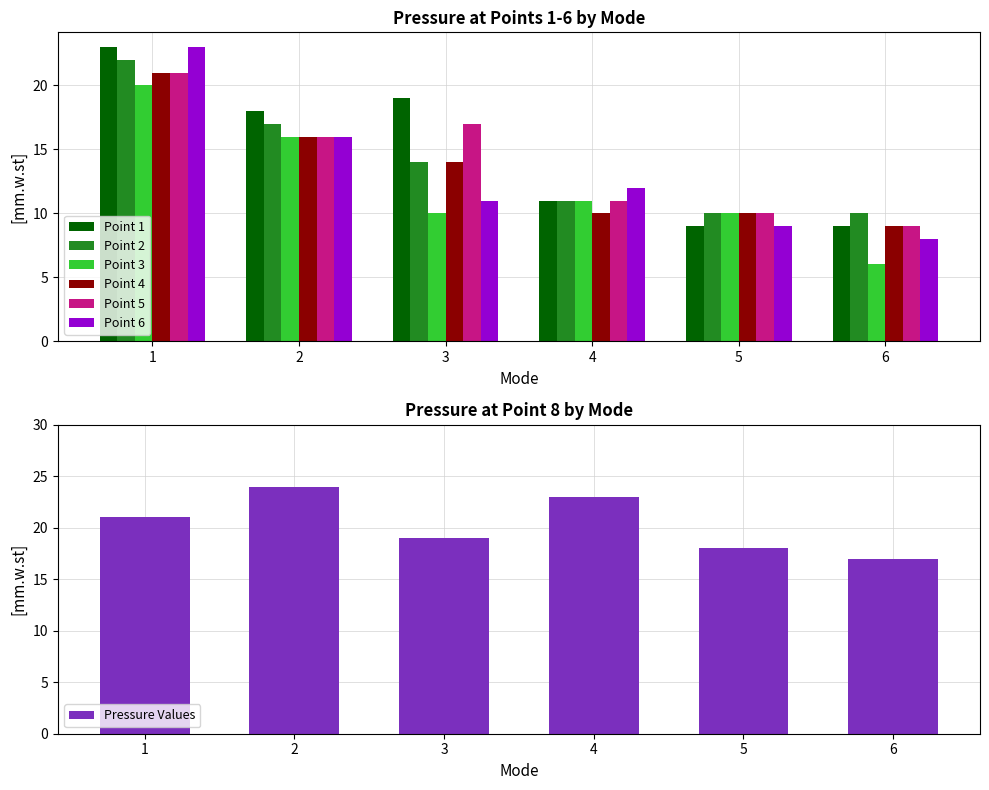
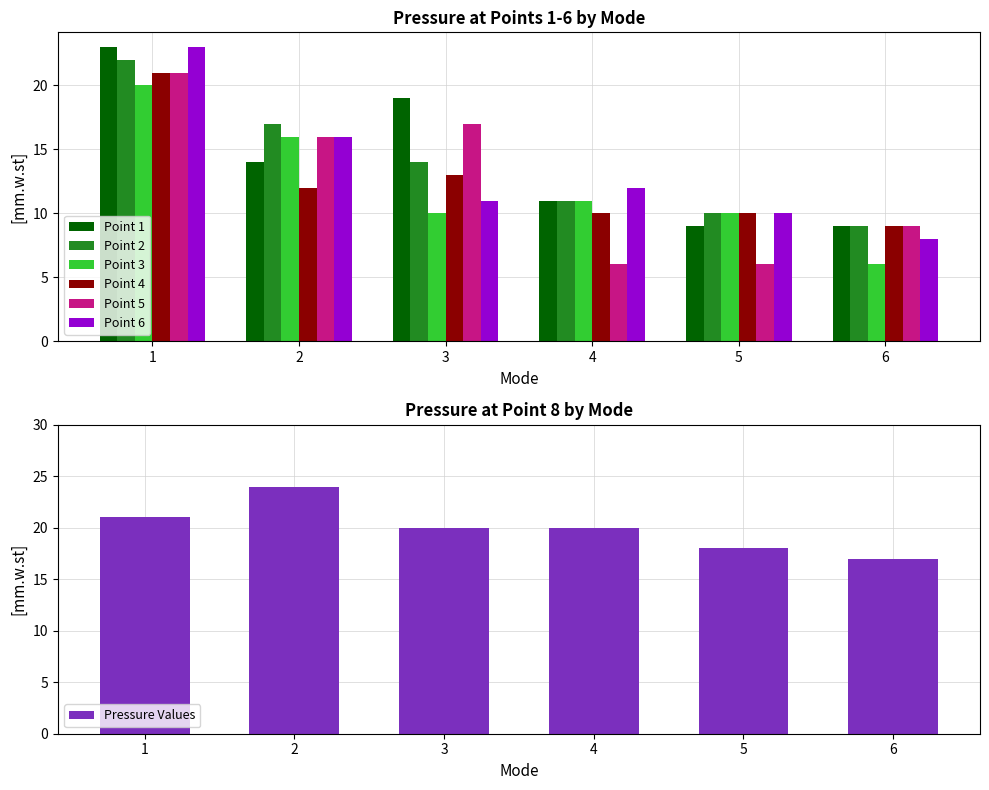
Pressure at Points 1-6 by Mode, Point 1, 2: 18 -> 14
Pressure at Points 1-6 by Mode, Point 4, 2: 16 -> 12
Pressure at Points 1-6 by Mode, Point 4, 3: 14 -> 13
Pressure at Points 1-6 by Mode, Point 5, 4: 11 -> 6
Pressure at Points 1-6 by Mode, Point 5, 5: 10 -> 6
Pressure at Points 1-6 by Mode, Point 6, 5: 9 -> 10
Pressure at Points 1-6 by Mode, Point 2, 6: 10 -> 9
Pressure at Point 8 by Mode, 3: 19 -> 20
Pressure at Point 8 by Mode, 4: 23 -> 20
